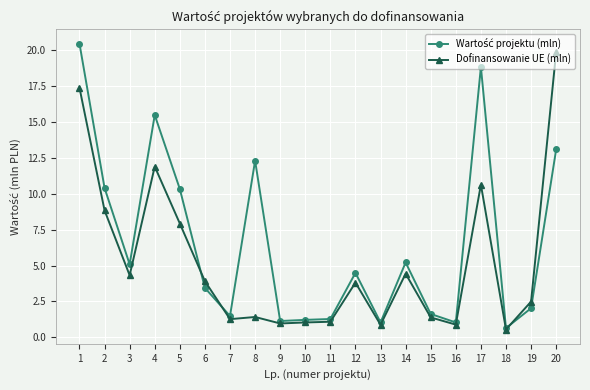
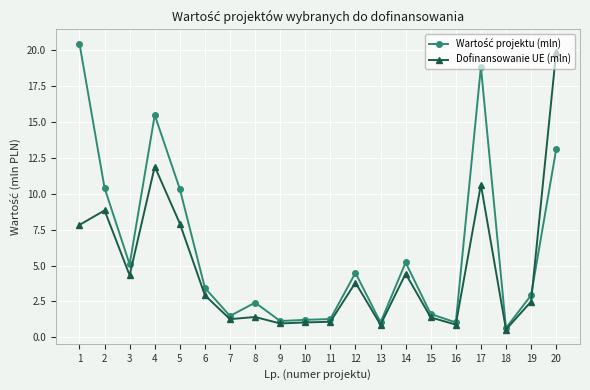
Dofinansowanie UE (mln), 1: 17.4 -> 7.8
Dofinansowanie UE (mln), 6: 3.9 -> 2.9
Wartość projektu (mln), 8: 12.3 -> 2.4
Wartość projektu (mln), 19: 2.0 -> 2.9
